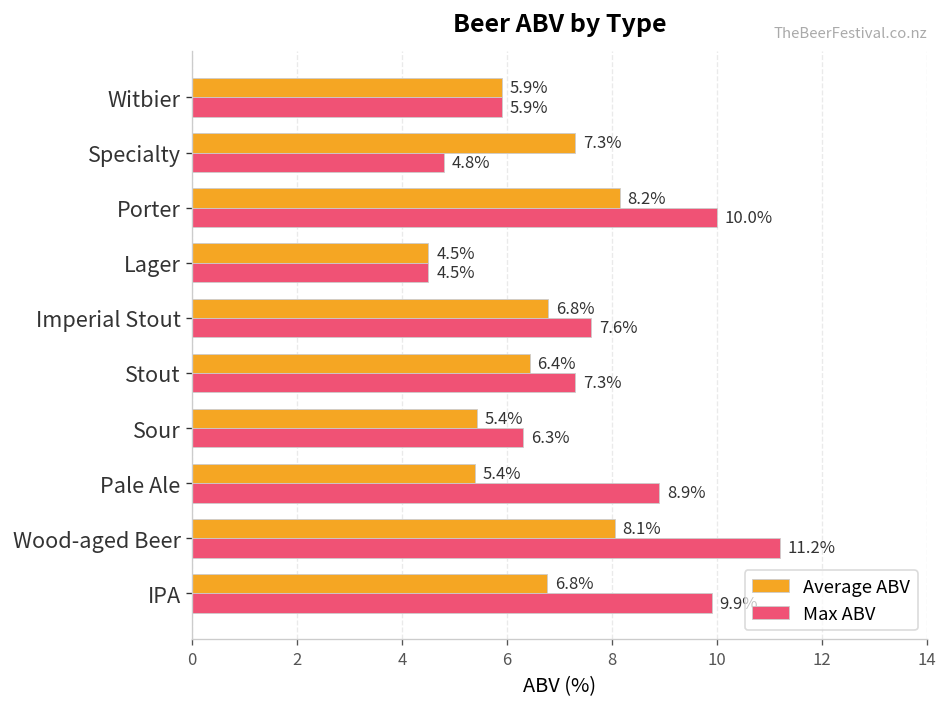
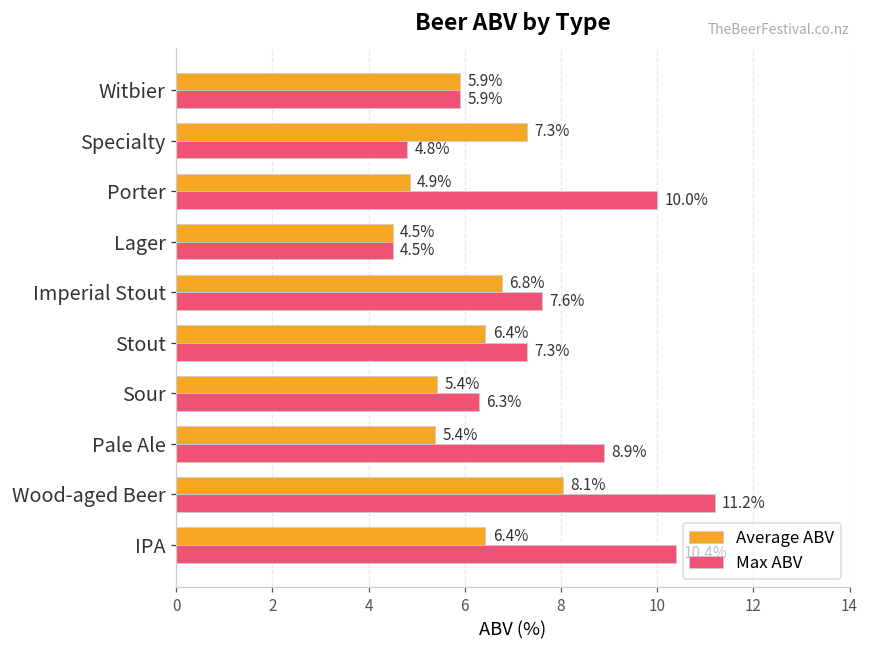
Average ABV, Porter: 8.2% -> 4.9%
Average ABV, IPA: 6.8% -> 6.4%
Max ABV, IPA: 9.9 -> 10.4
